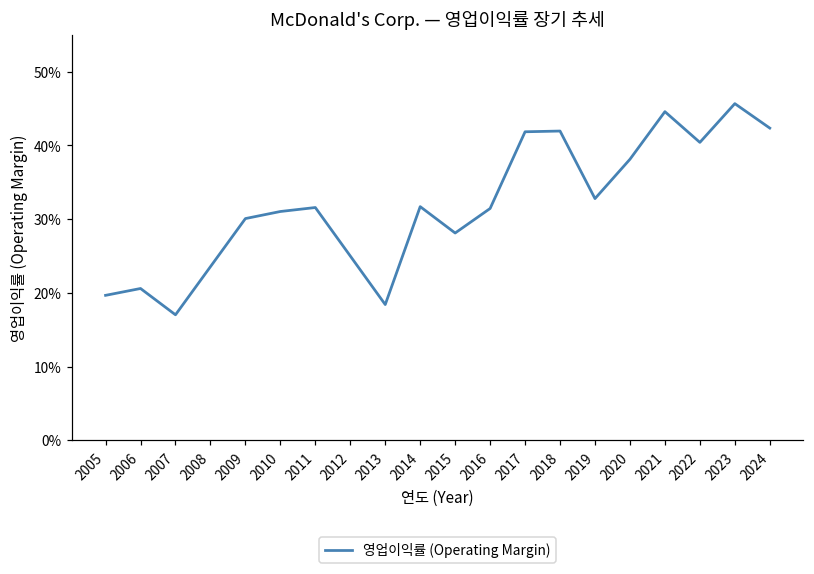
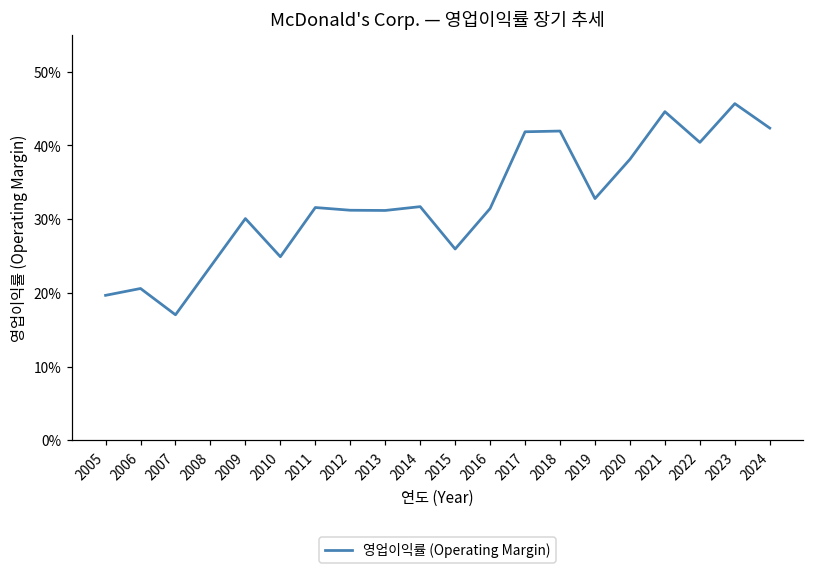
2010: 31% -> 25%
2012: 25% -> 31%
2013: 18% -> 31%
2015: 28% -> 26%
